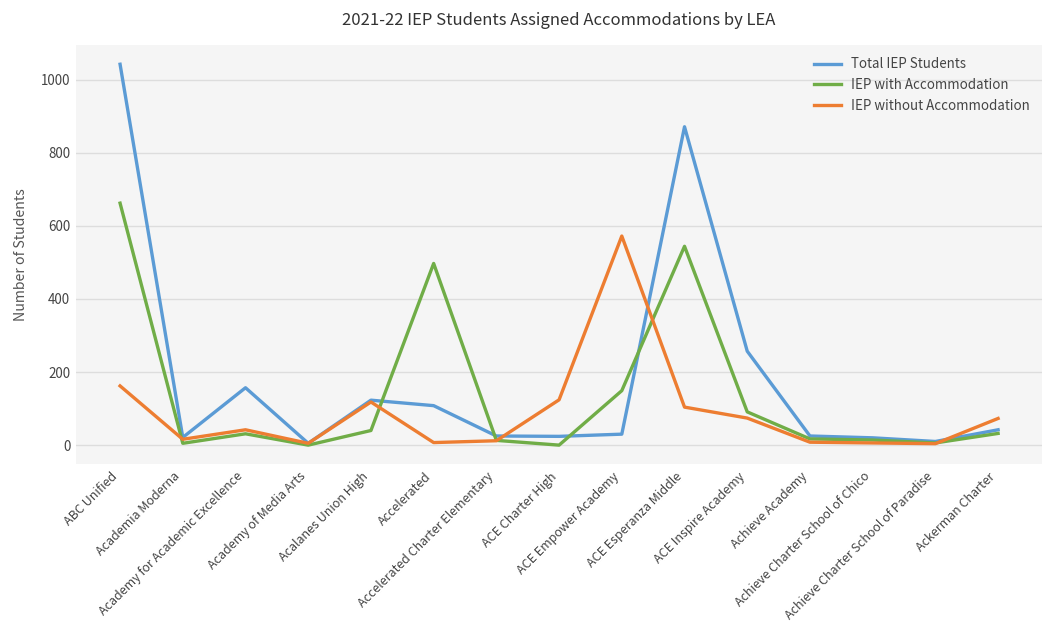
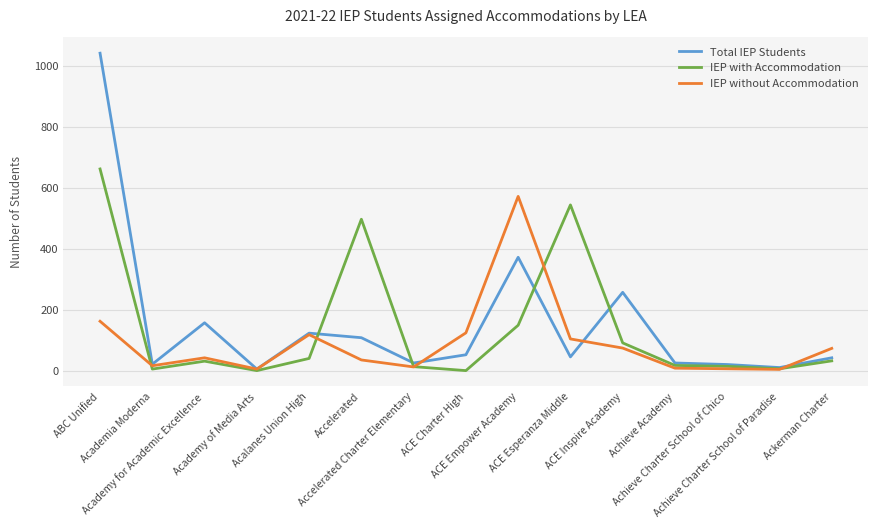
IEP without Accommodation, Accelerated: 10 -> 40
Total IEP Students, ACE Charter High: 20 -> 50
Total IEP Students, ACE Empower Academy: 30 -> 370
Total IEP Students, ACE Esperanza Middle: 870 -> 50
